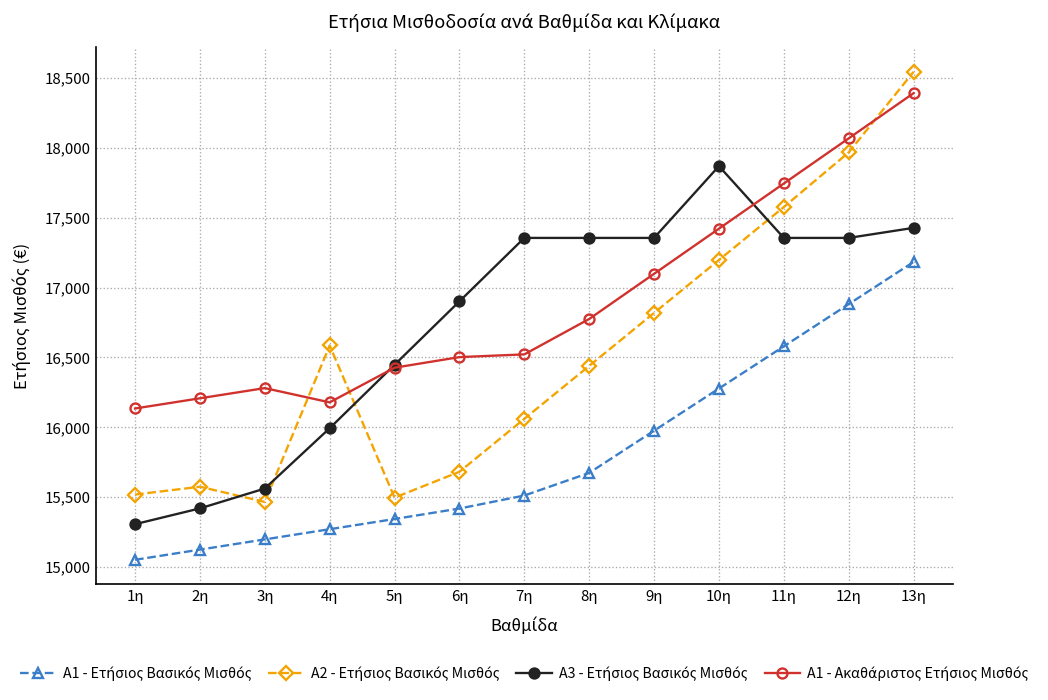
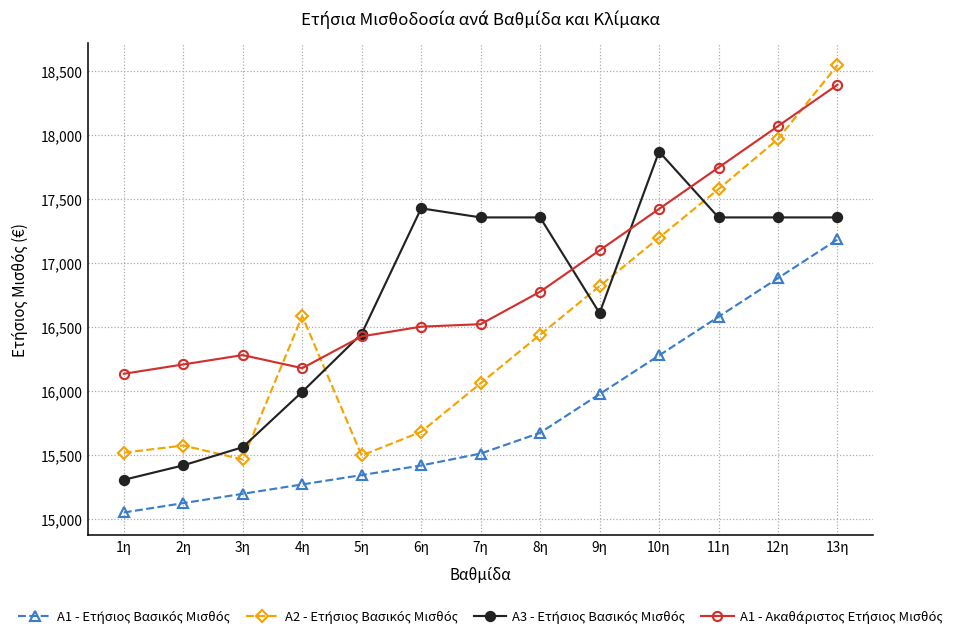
A3 - Ετήσιος Βασικός Μισθός, 6η: 16,900 -> 17,430
A3 - Ετήσιος Βασικός Μισθός, 9η: 17,360 -> 16,610
A3 - Ετήσιος Βασικός Μισθός, 13η: 17,430 -> 17,360
